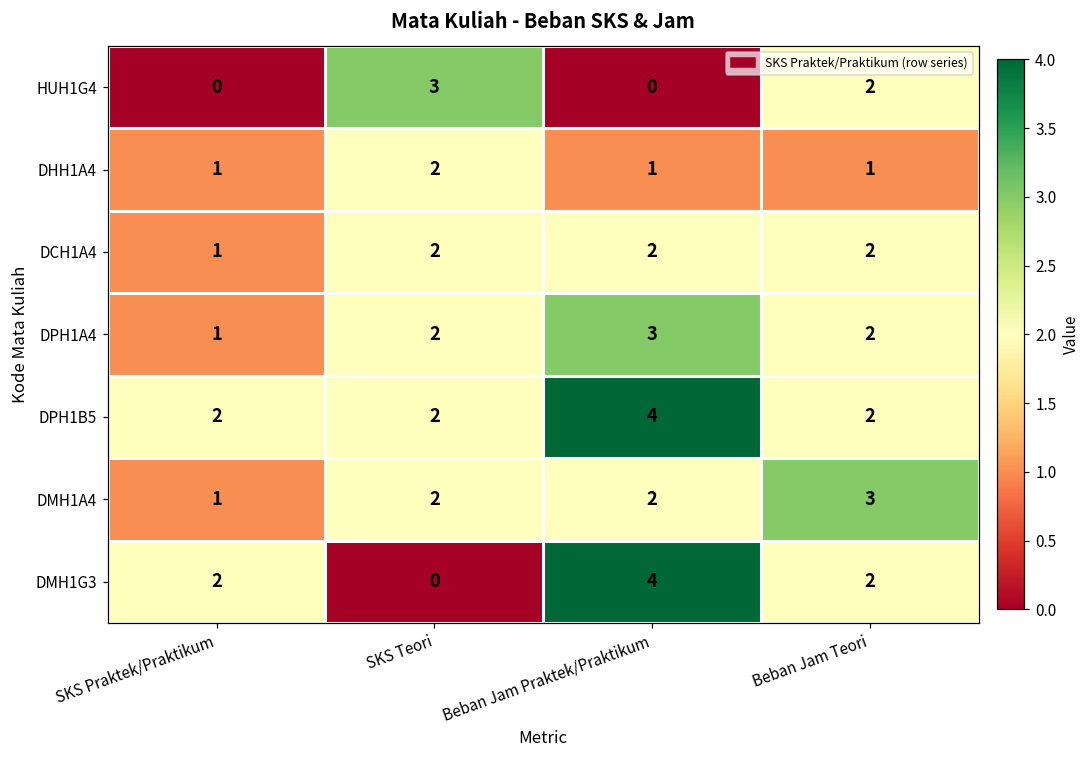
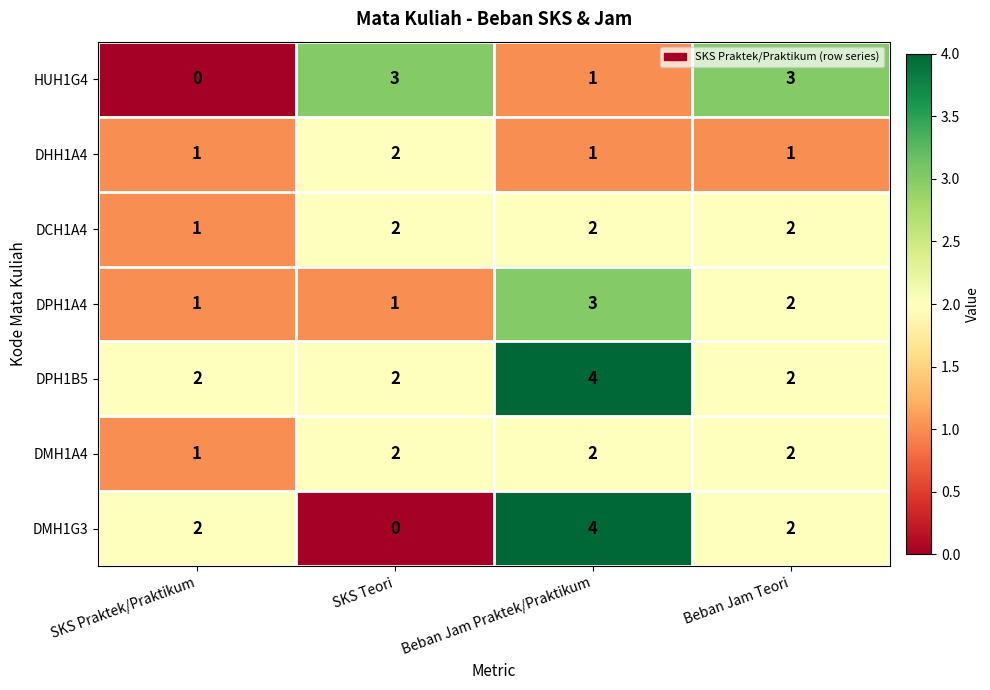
HUH1G4, Beban Jam Praktek/Praktikum: 0 -> 1
HUH1G4, Beban Jam Teori: 2 -> 3
DPH1A4, SKS Teori: 2 -> 1
DMH1A4, Beban Jam Teori: 3 -> 2
